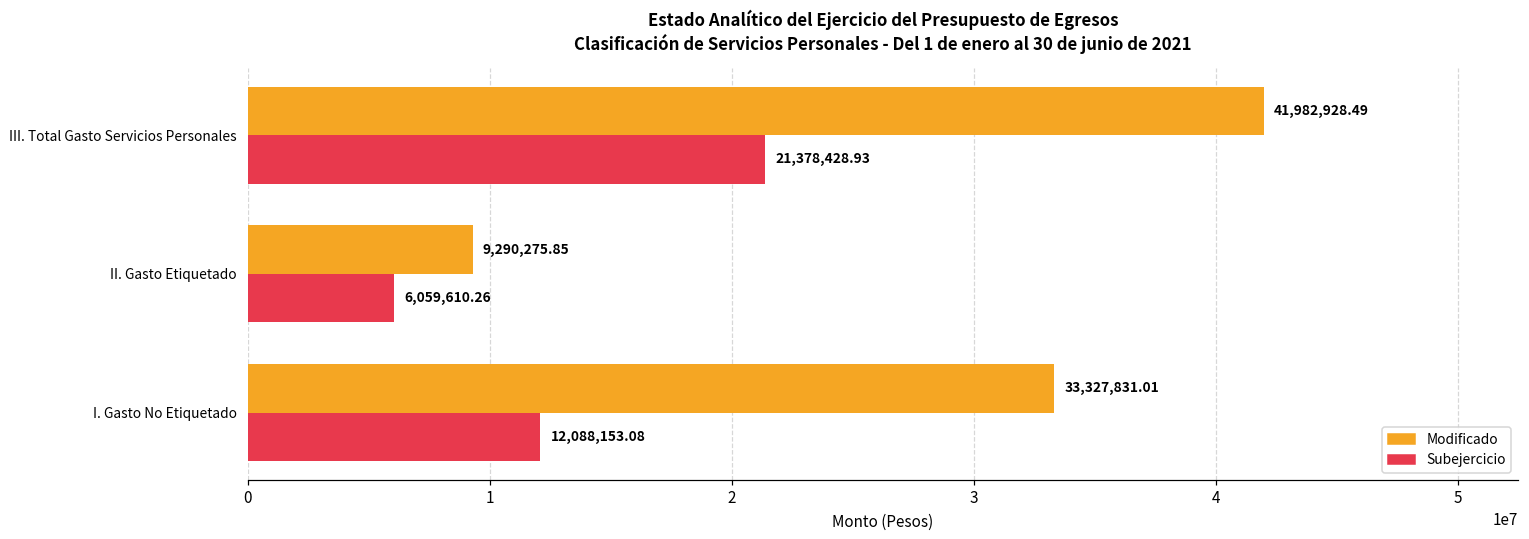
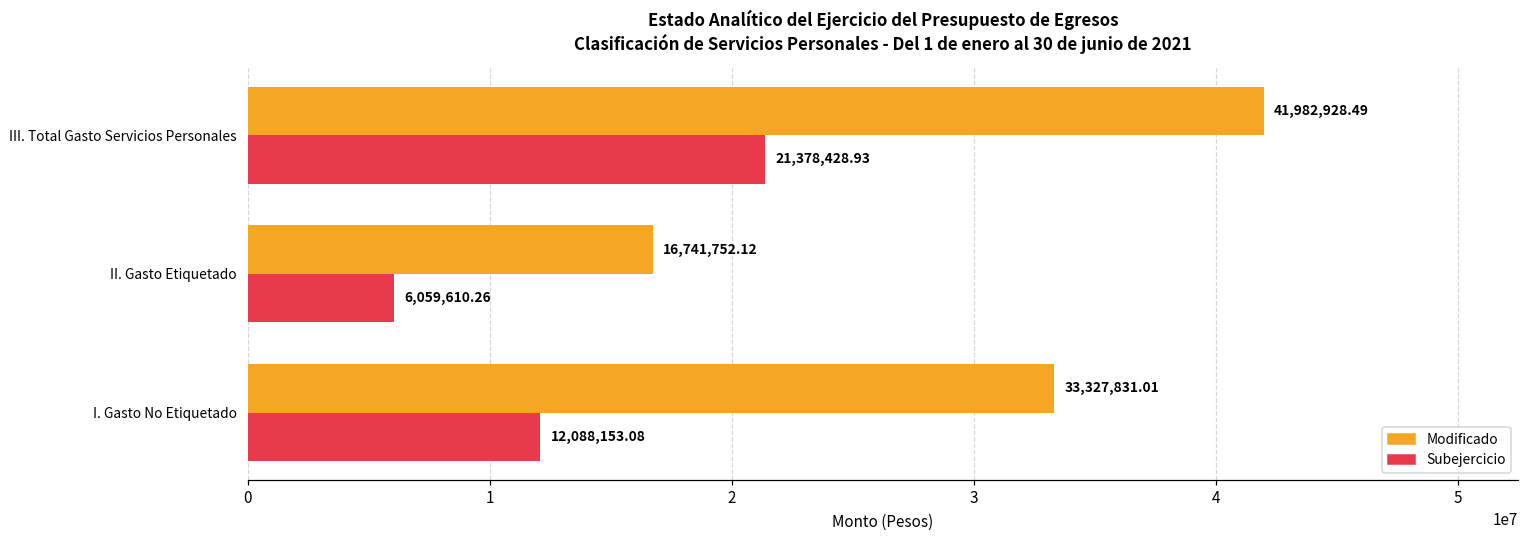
Modificado, II. Gasto Etiquetado: 9,290,275.85 -> 16,741,752.12
